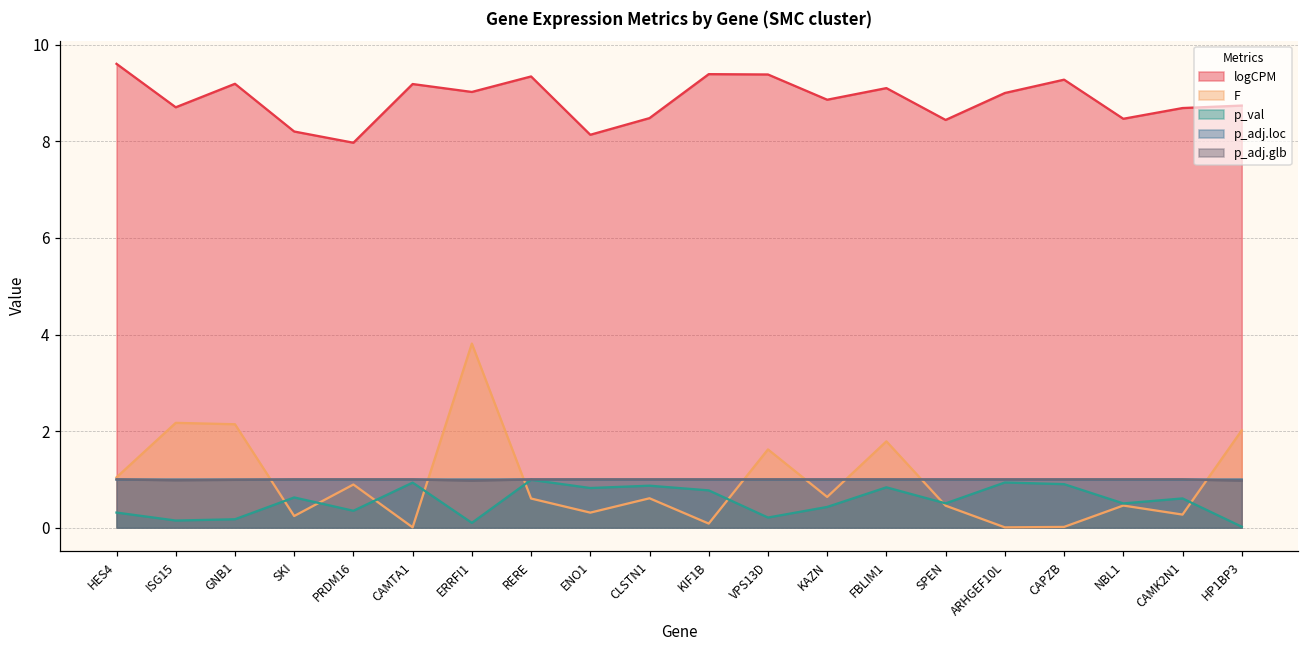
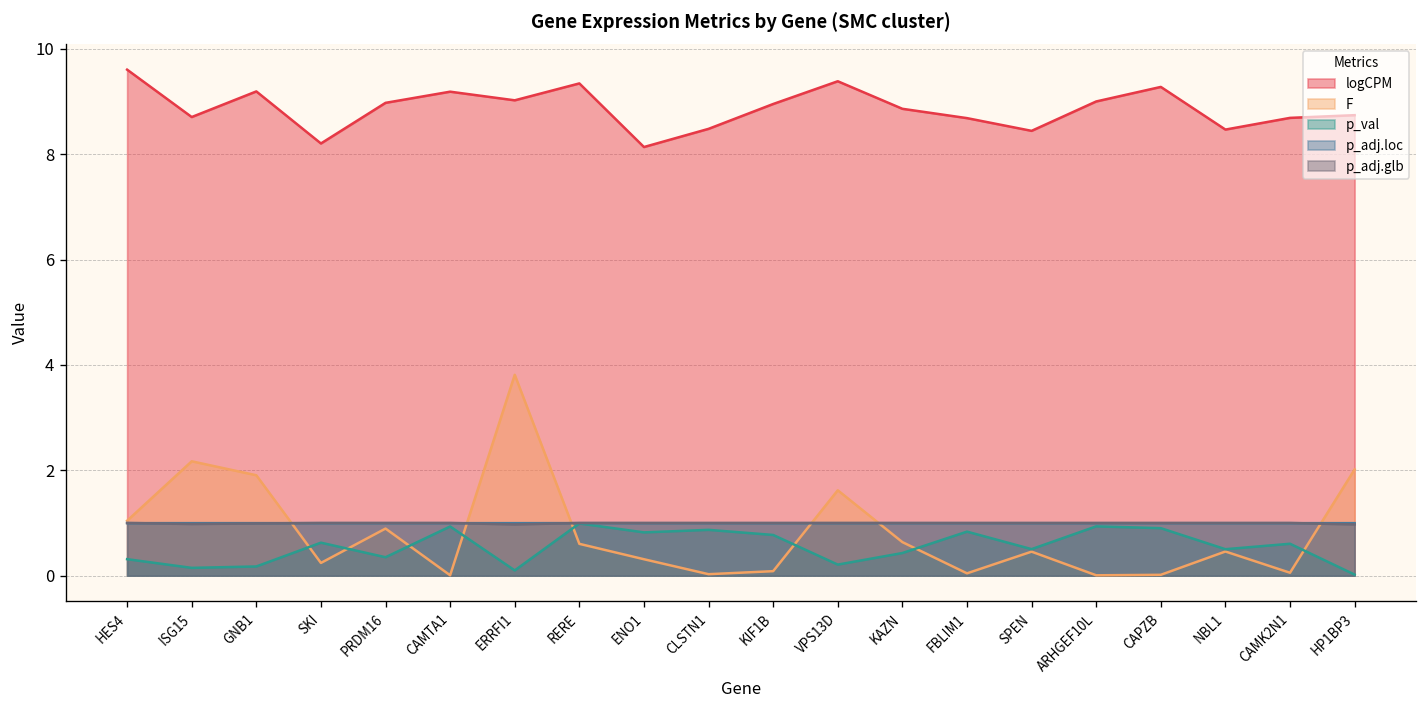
F, GNB1: 2.1 -> 1.9
logCPM, PRDM16: 8.0 -> 9.0
F, CLSTN1: 0.6 -> 0.0
logCPM, KIF1B: 9.4 -> 9.0
logCPM, FBLIM1: 9.1 -> 8.7
F, FBLIM1: 1.8 -> 0.0
F, CAMK2N1: 0.3 -> 0.1
